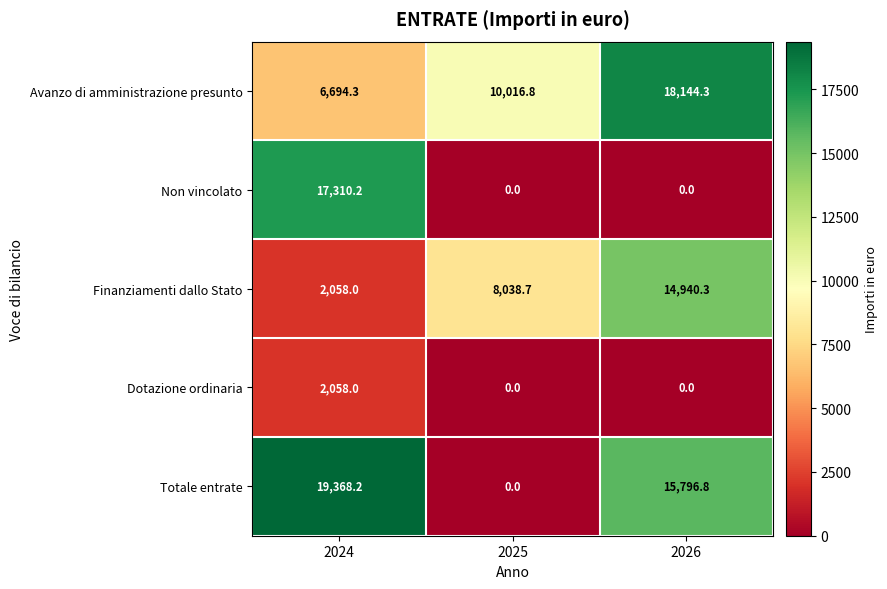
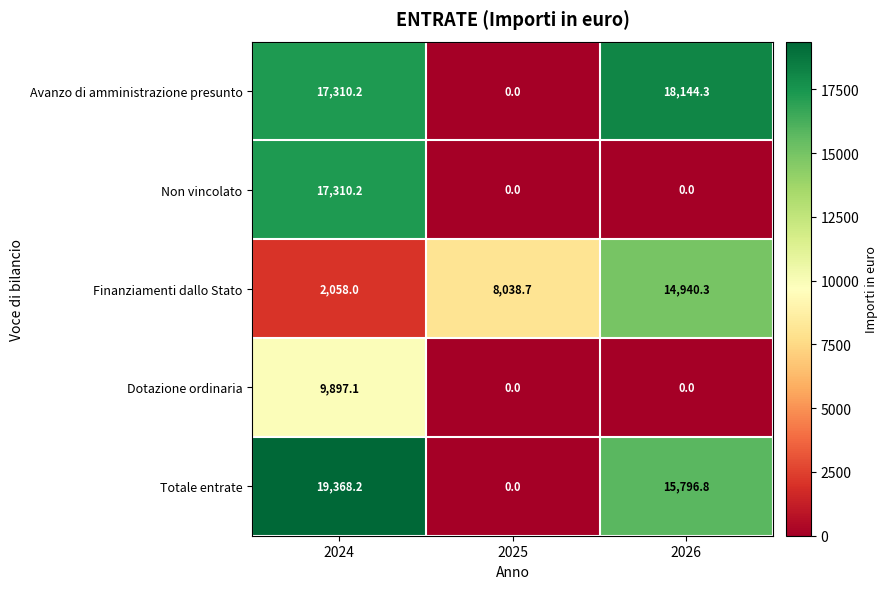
Avanzo di amministrazione presunto, 2024: 6,694.3 -> 17,310.2
Avanzo di amministrazione presunto, 2025: 10,016.8 -> 0.0
Dotazione ordinaria, 2024: 2,058.0 -> 9,897.1
